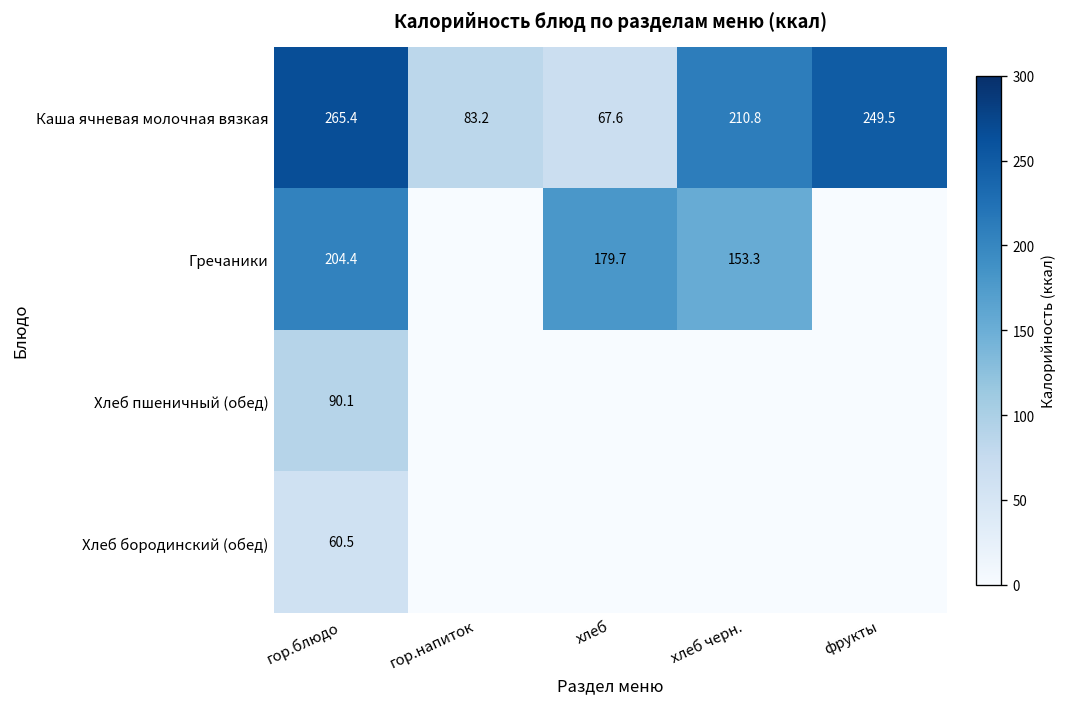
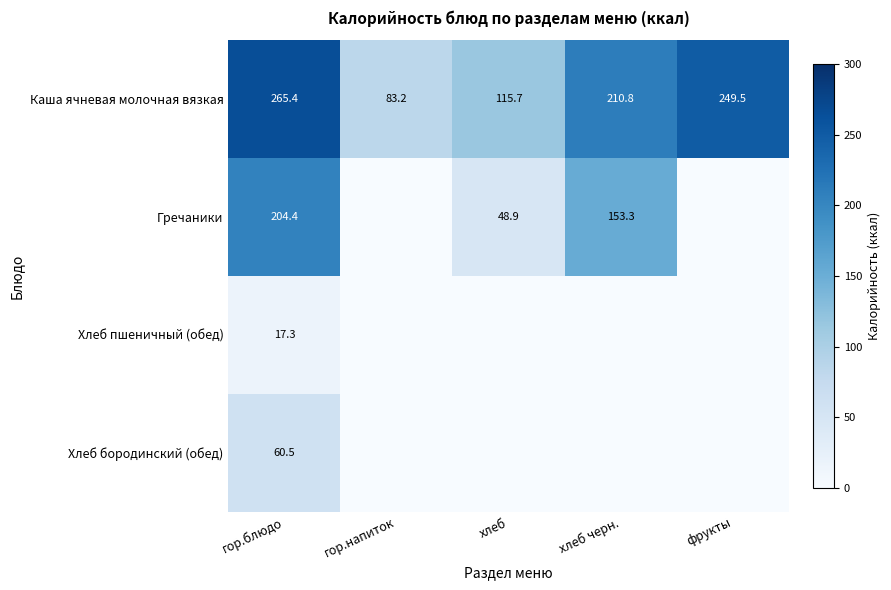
Каша ячневая молочная вязкая, хлеб: 67.6 -> 115.7
Гречаники, хлеб: 179.7 -> 48.9
Хлеб пшеничный (обед), гор.блюдо: 90.1 -> 17.3
